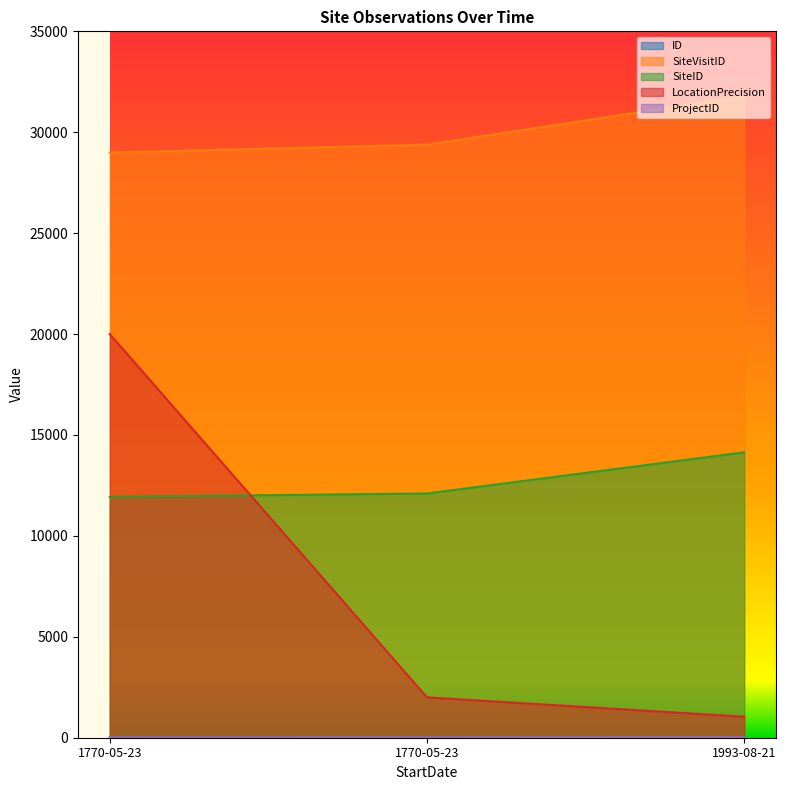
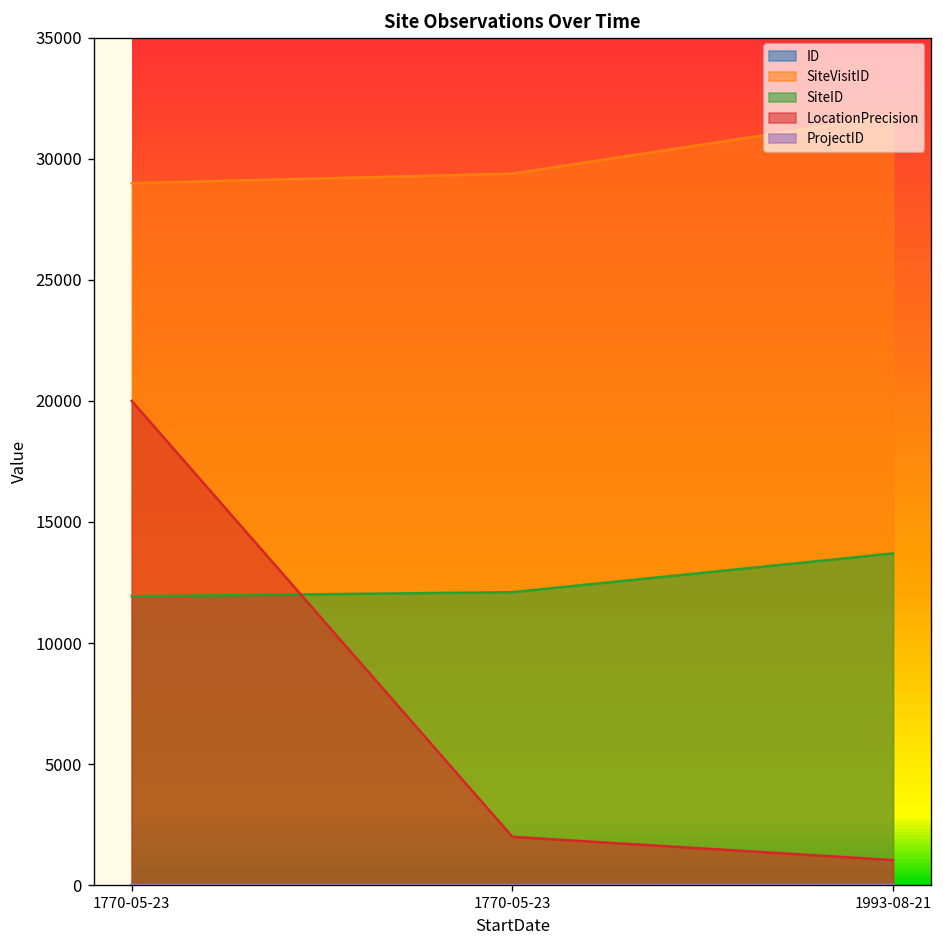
SiteID, 1993-08-21: 14100 -> 13700
